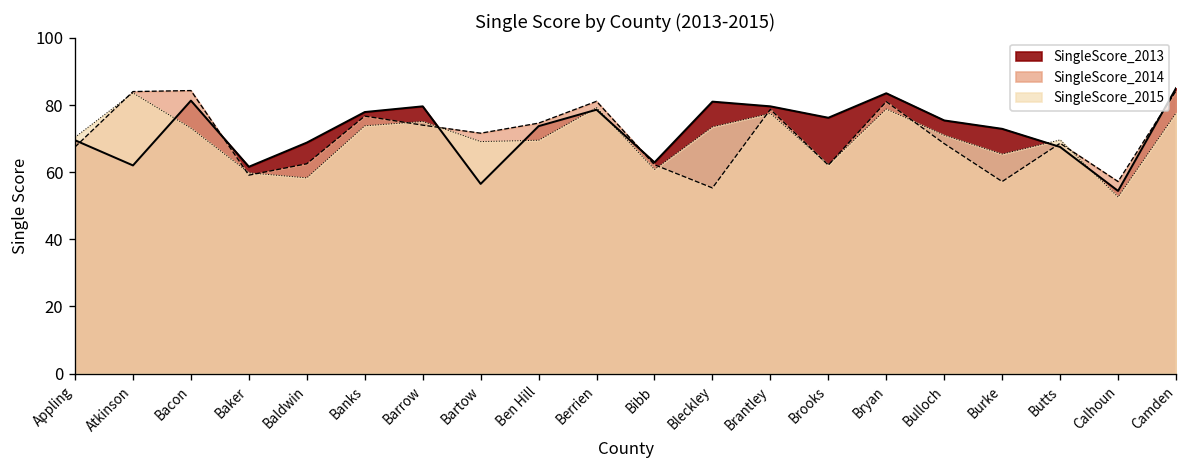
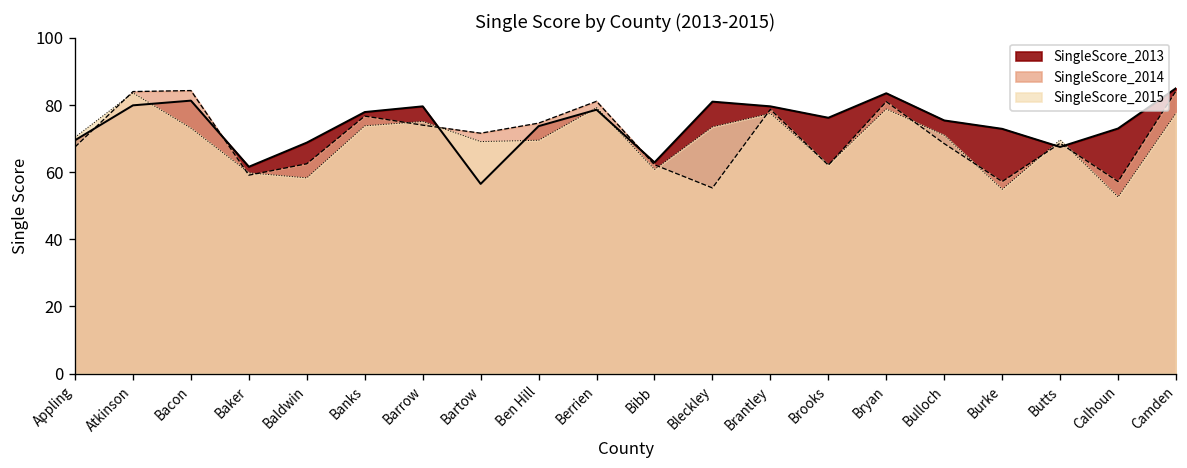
SingleScore_2013, Atkinson: 62 -> 80
SingleScore_2015, Burke: 65 -> 55
SingleScore_2013, Calhoun: 54 -> 73
